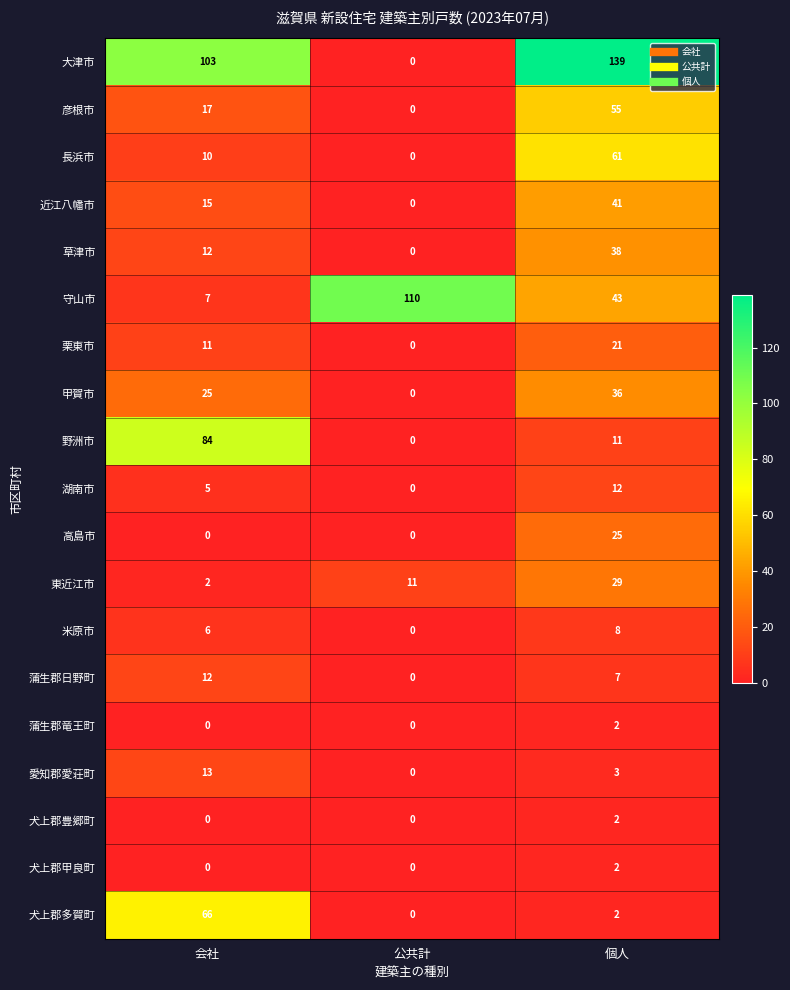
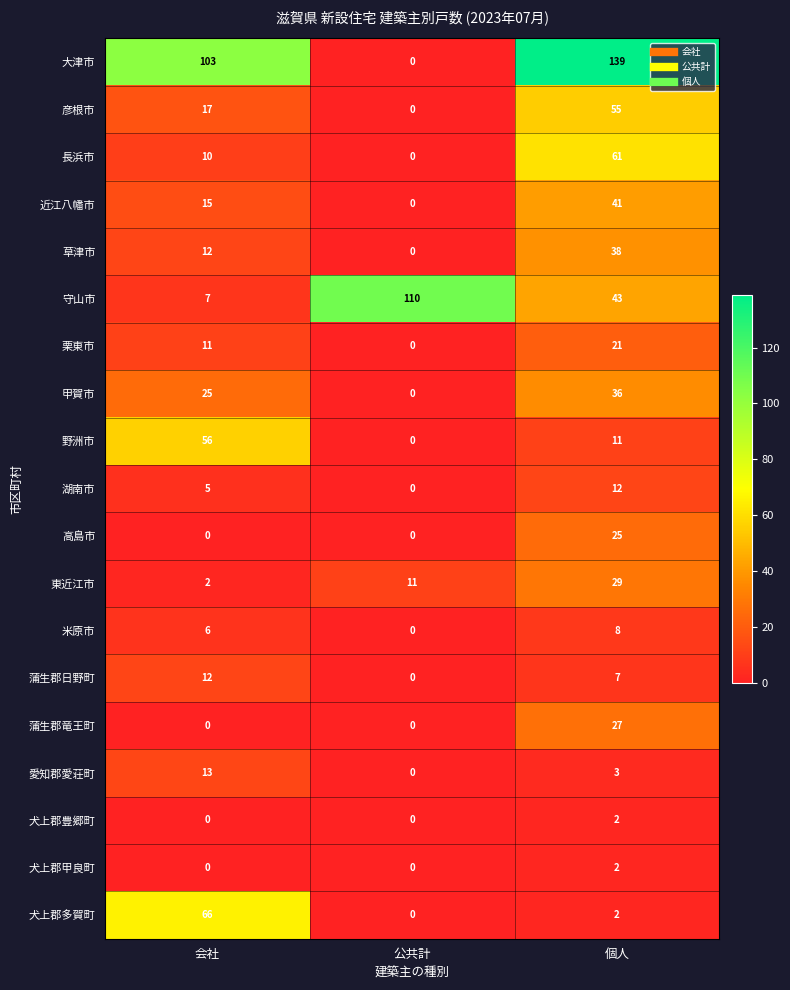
野洲市, 会社: 84 -> 56
蒲生郡竜王町, 個人: 2 -> 27
